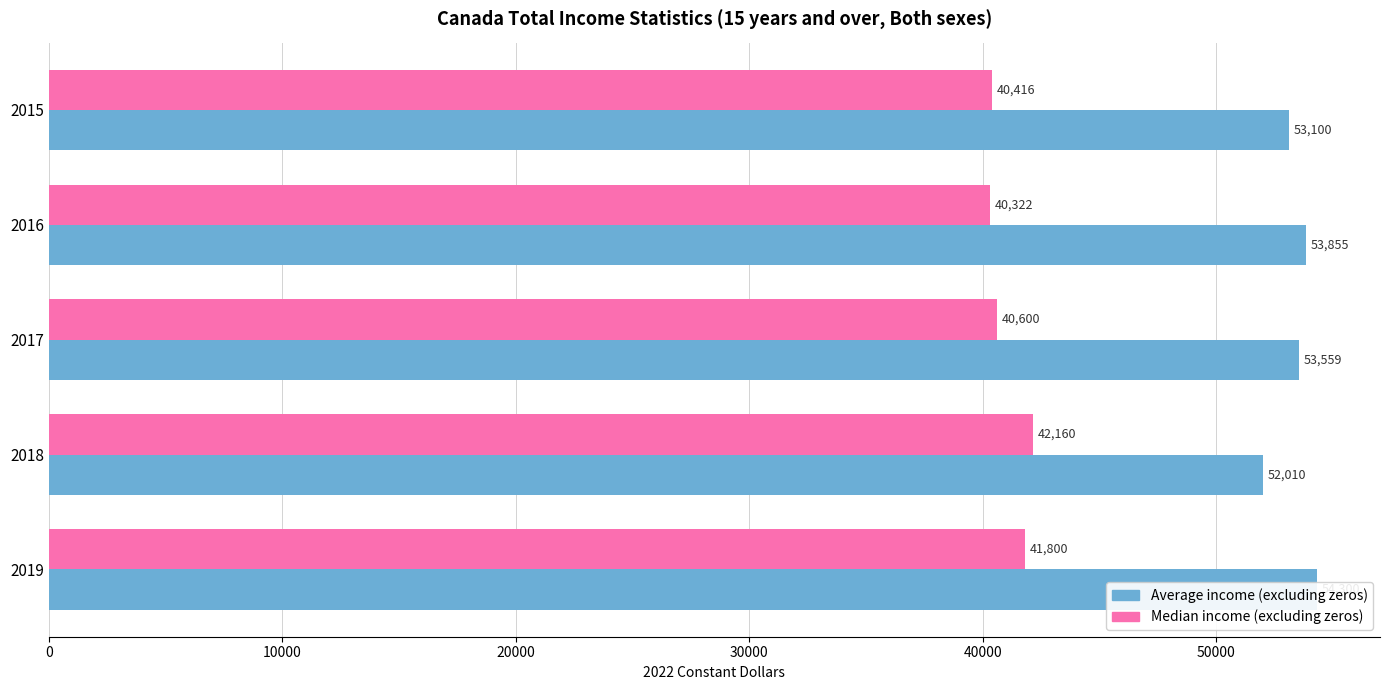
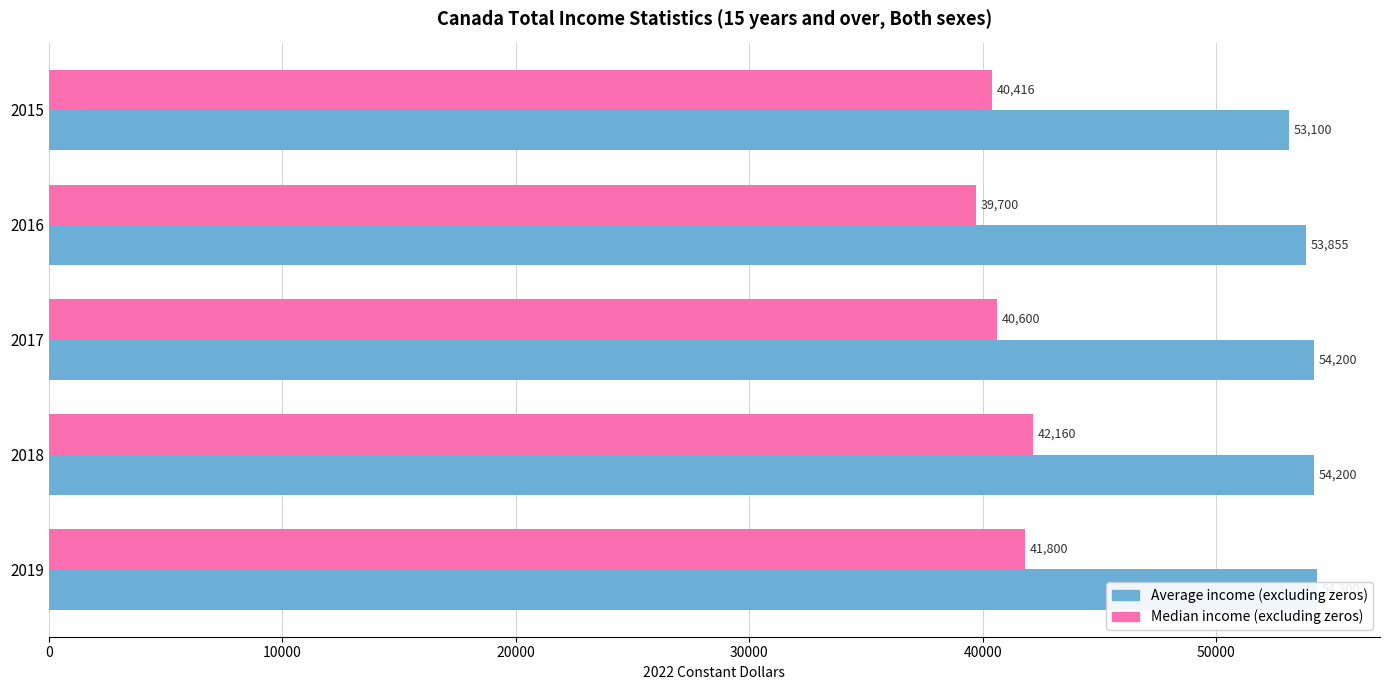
Median income (excluding zeros), 2016: 40,322 -> 39,700
Average income (excluding zeros), 2017: 53,559 -> 54,200
Average income (excluding zeros), 2018: 52,010 -> 54,200
